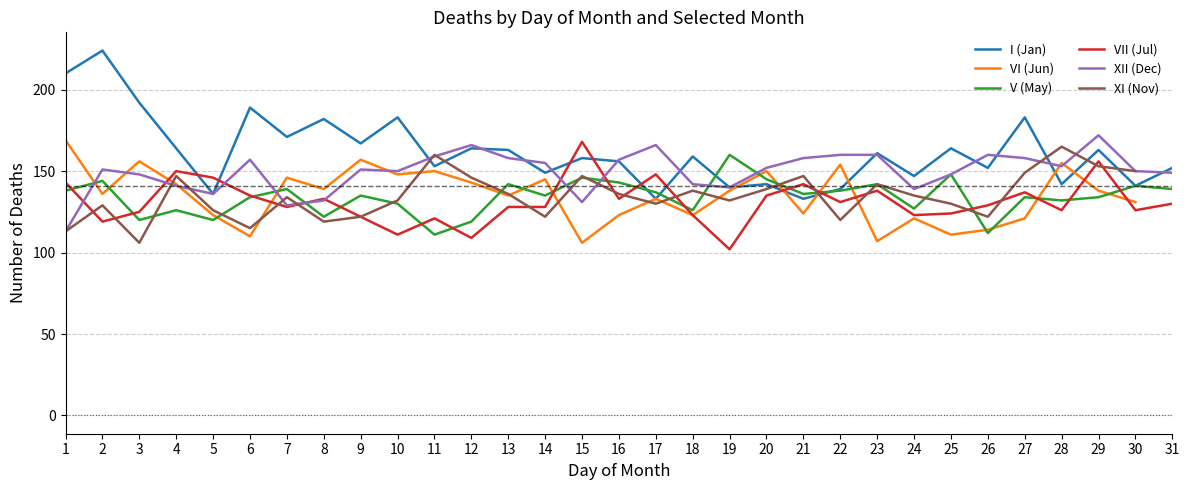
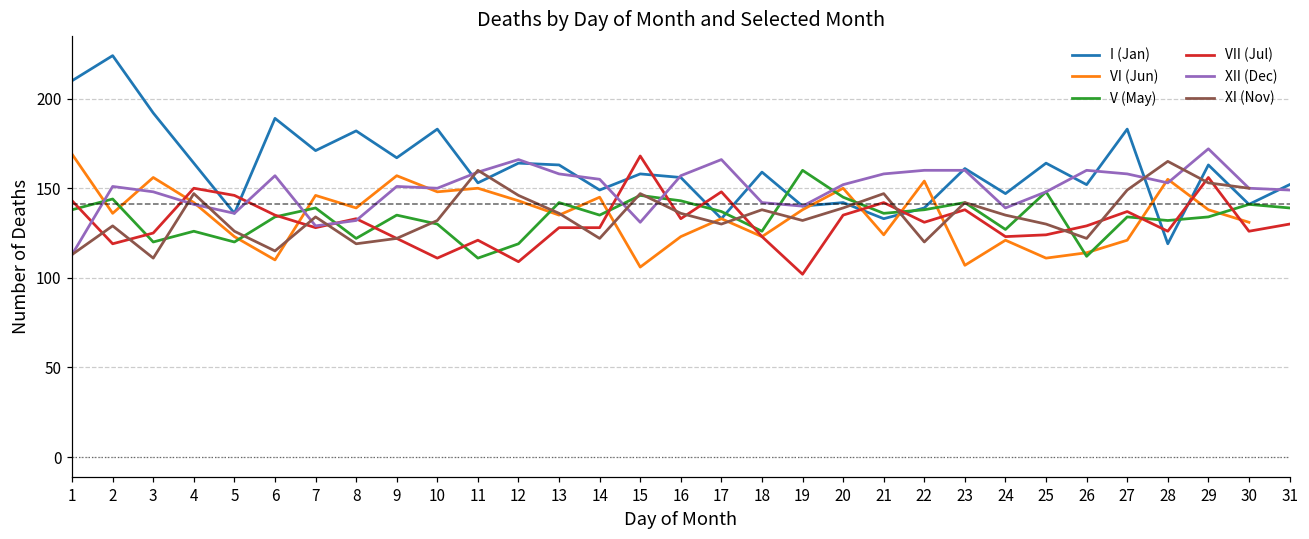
XI (Nov), 3: 106 -> 111
I (Jan), 28: 142 -> 119
